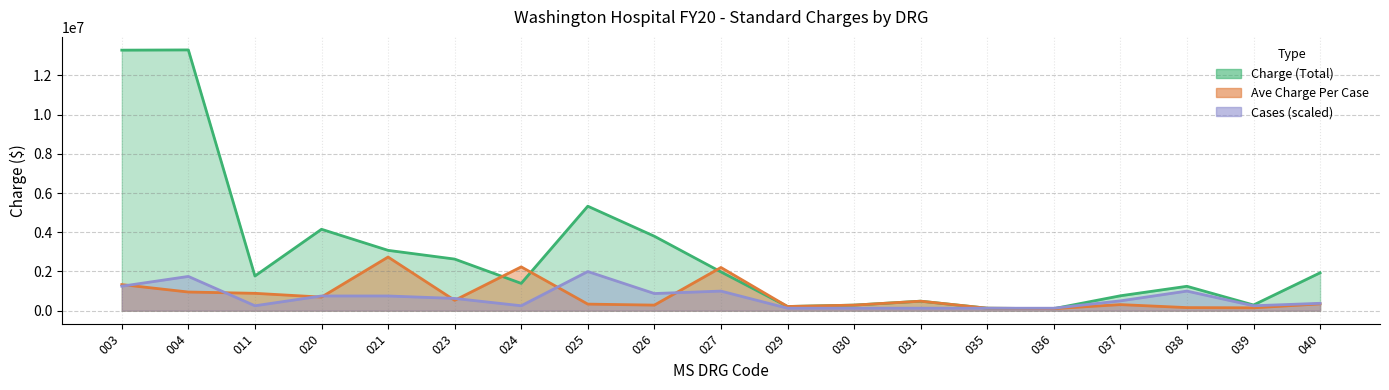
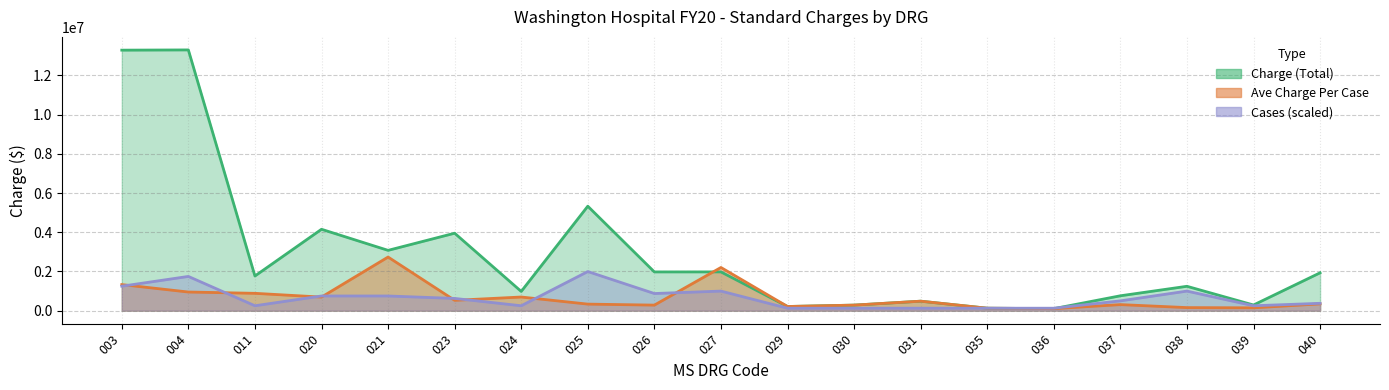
Charge (Total), 023: 2600000 -> 3900000
Charge (Total), 024: 1400000 -> 1000000
Ave Charge Per Case, 024: 2200000 -> 700000
Charge (Total), 026: 3800000 -> 2000000
